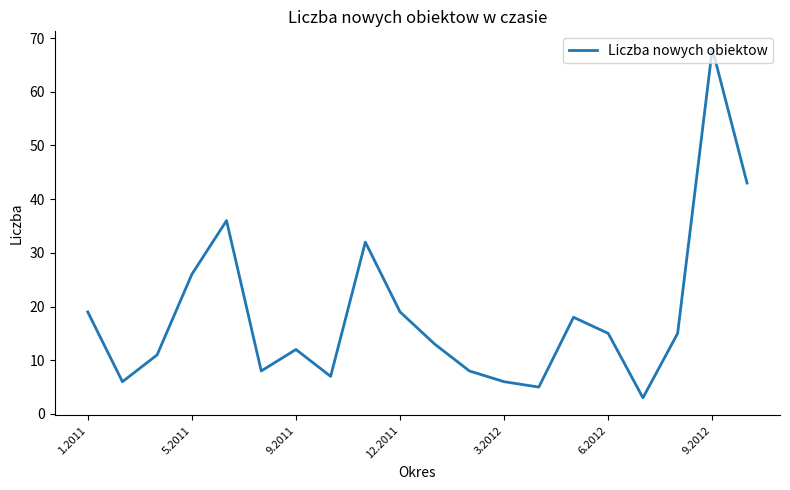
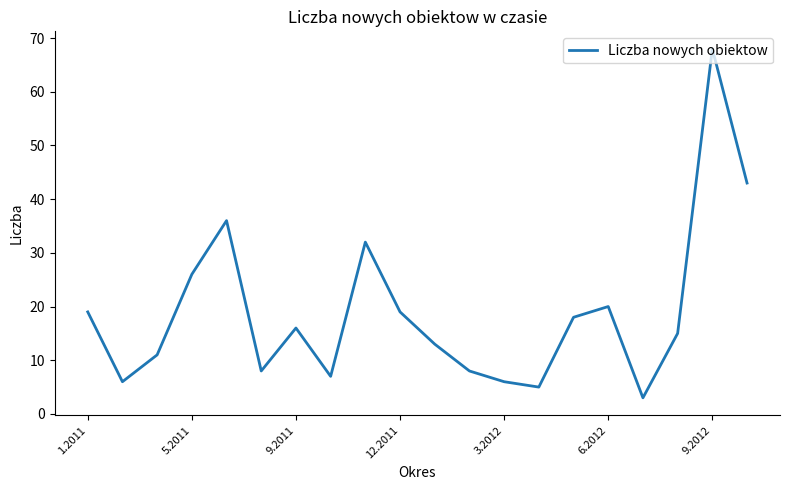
9.2011: 12 -> 16
6.2012: 15 -> 20
